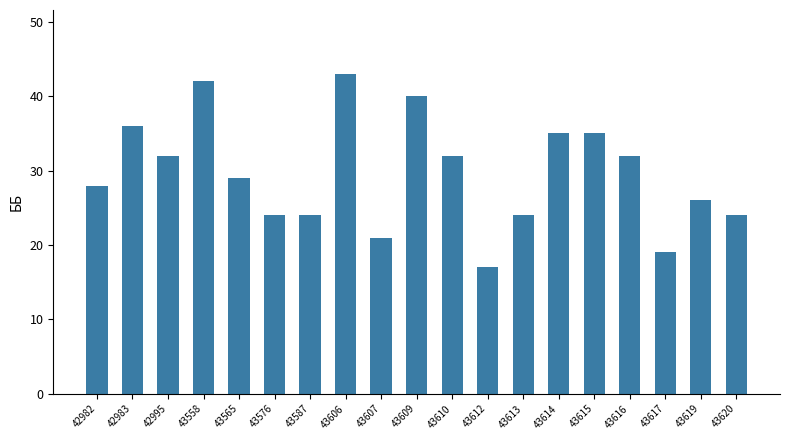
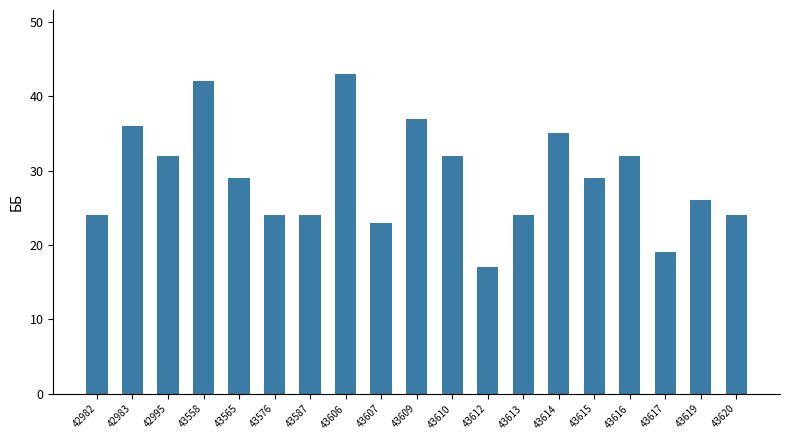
42982: 28 -> 24
43607: 21 -> 23
43609: 40 -> 37
43615: 35 -> 29
